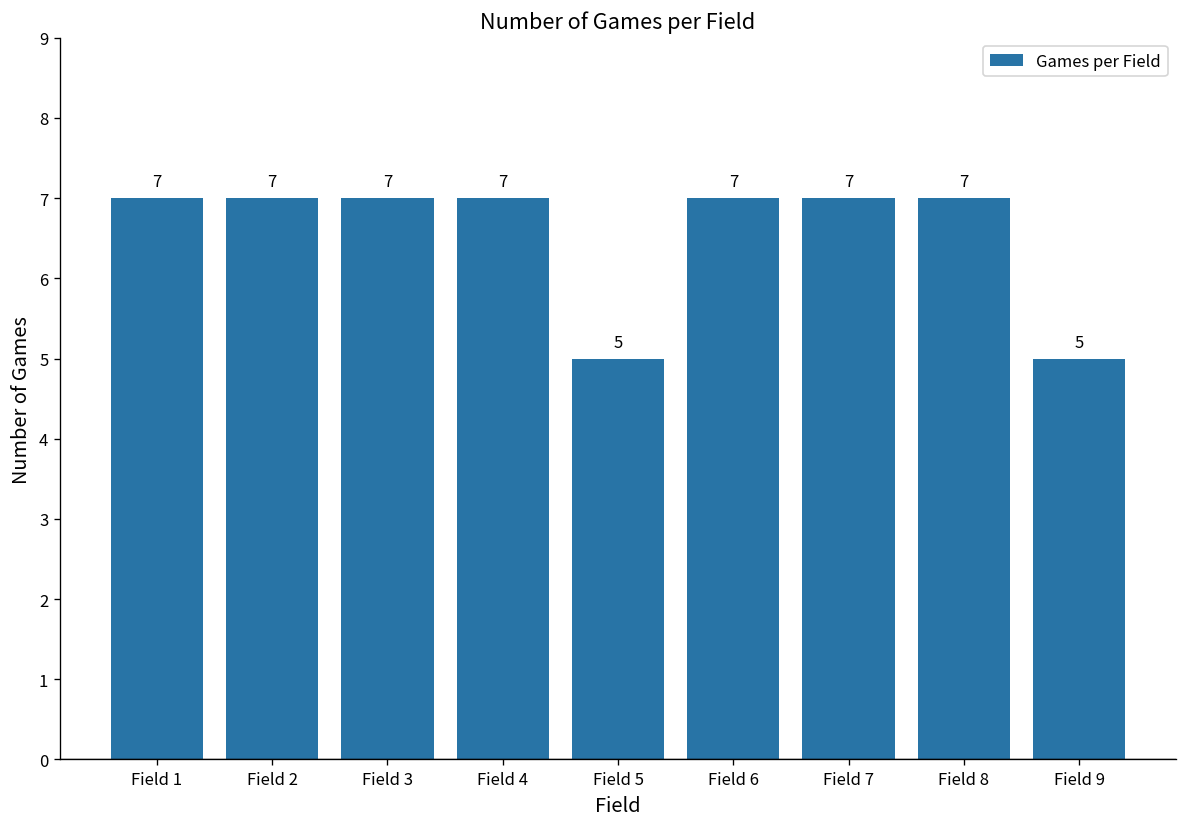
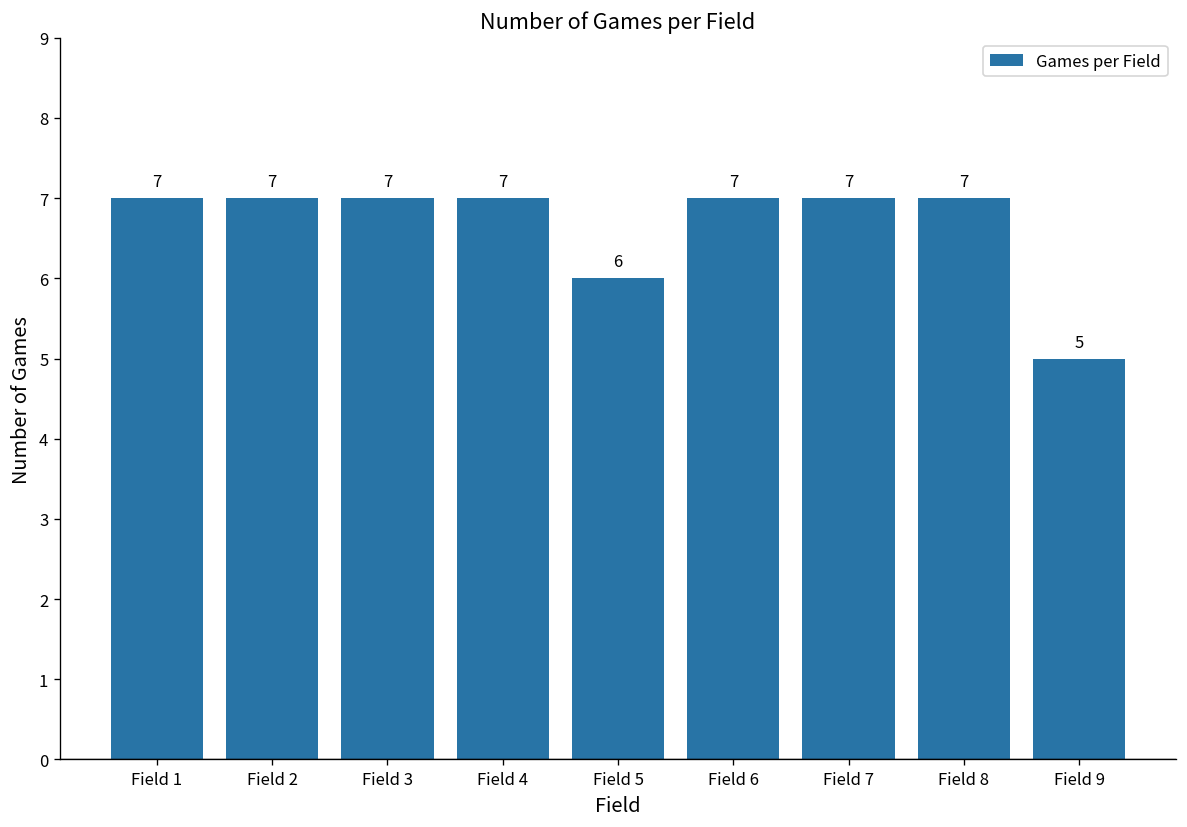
Field 5: 5 -> 6
